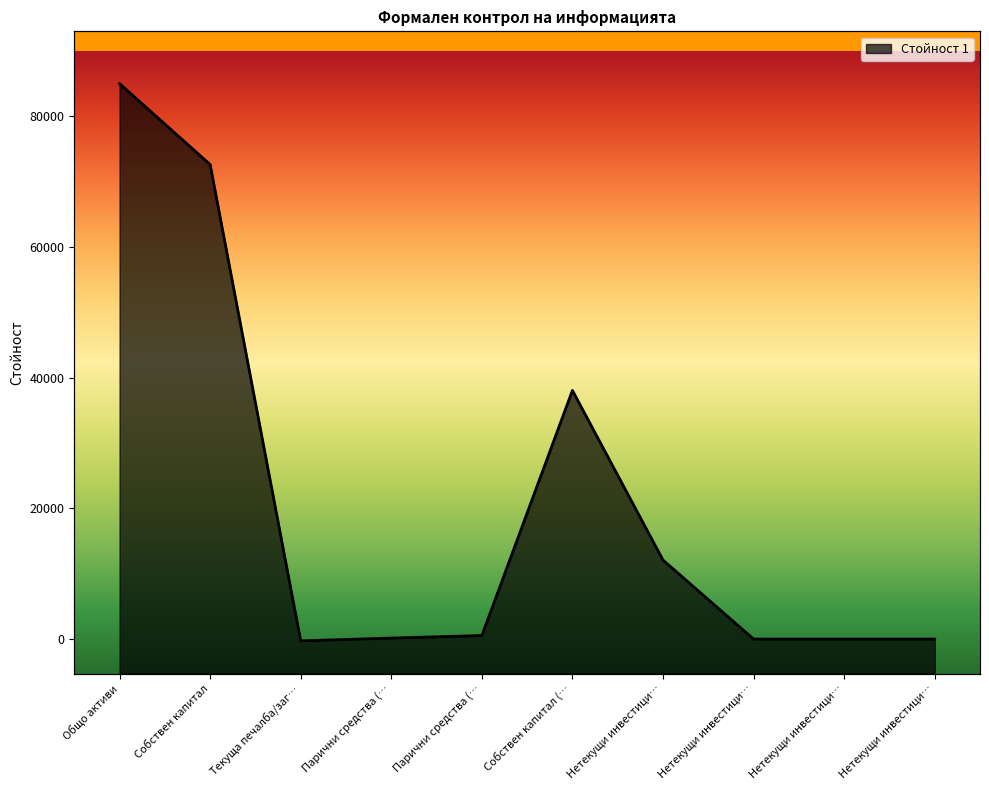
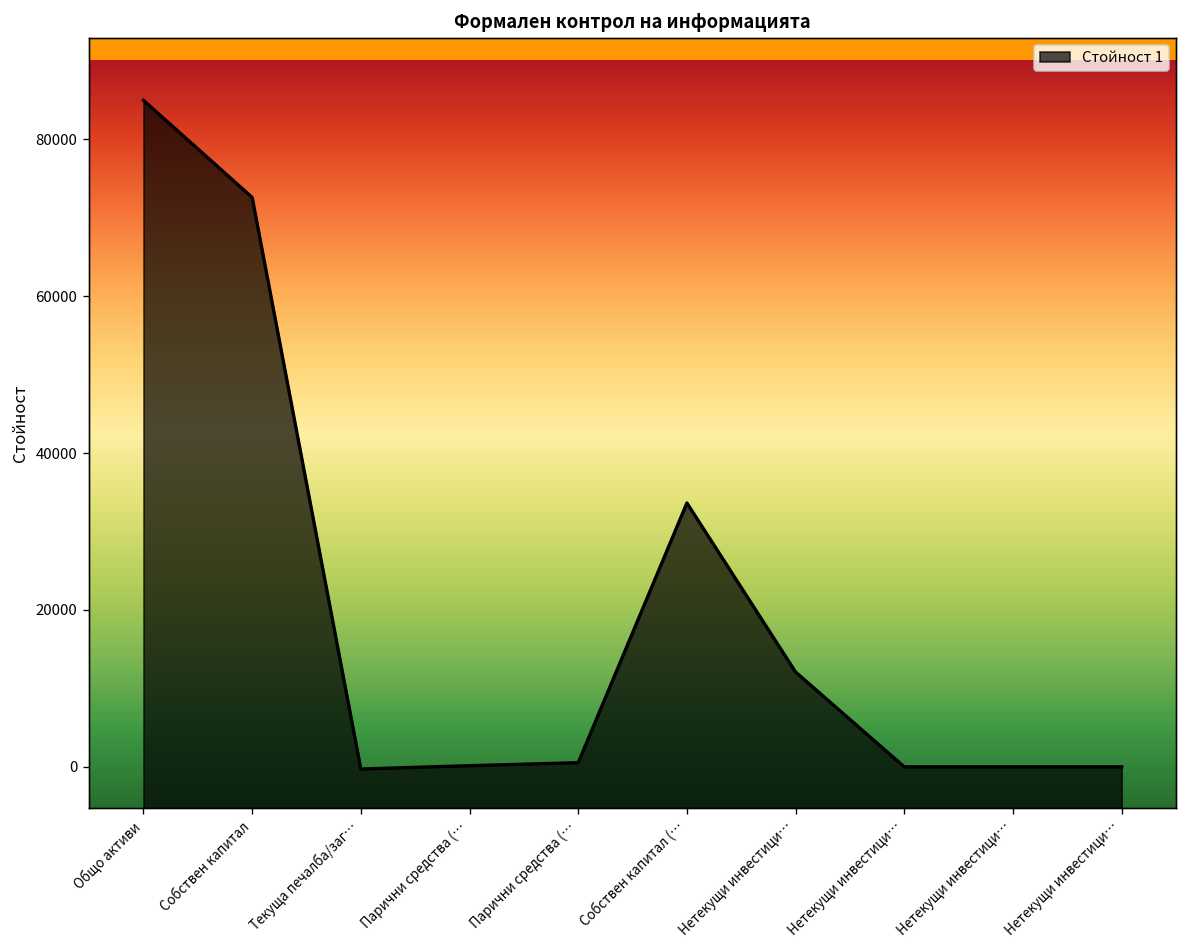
Собствен капитал (…: 38000 -> 34000
